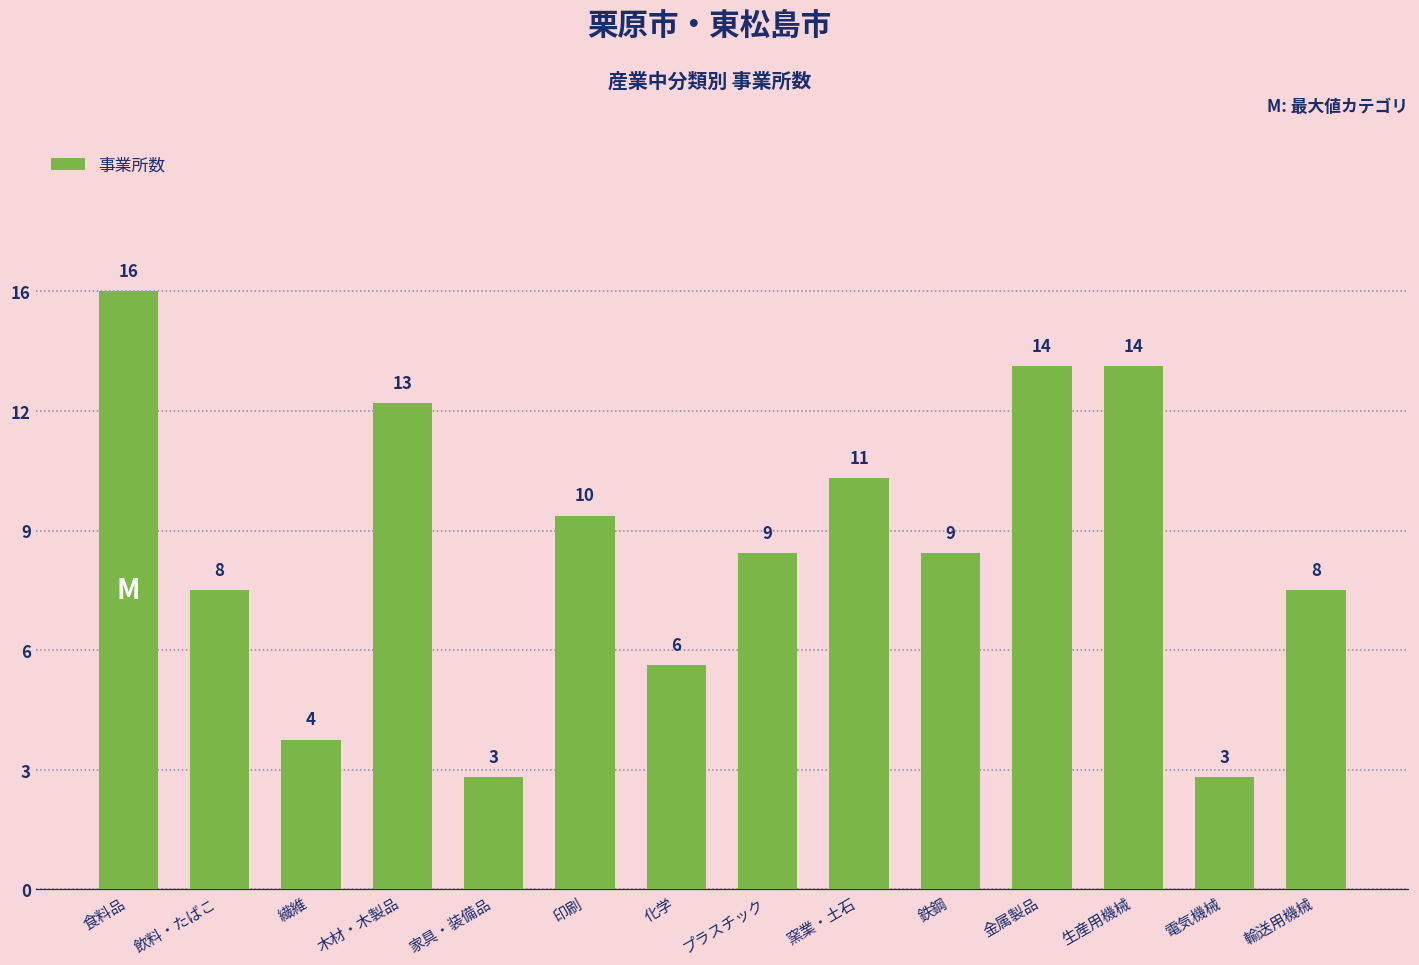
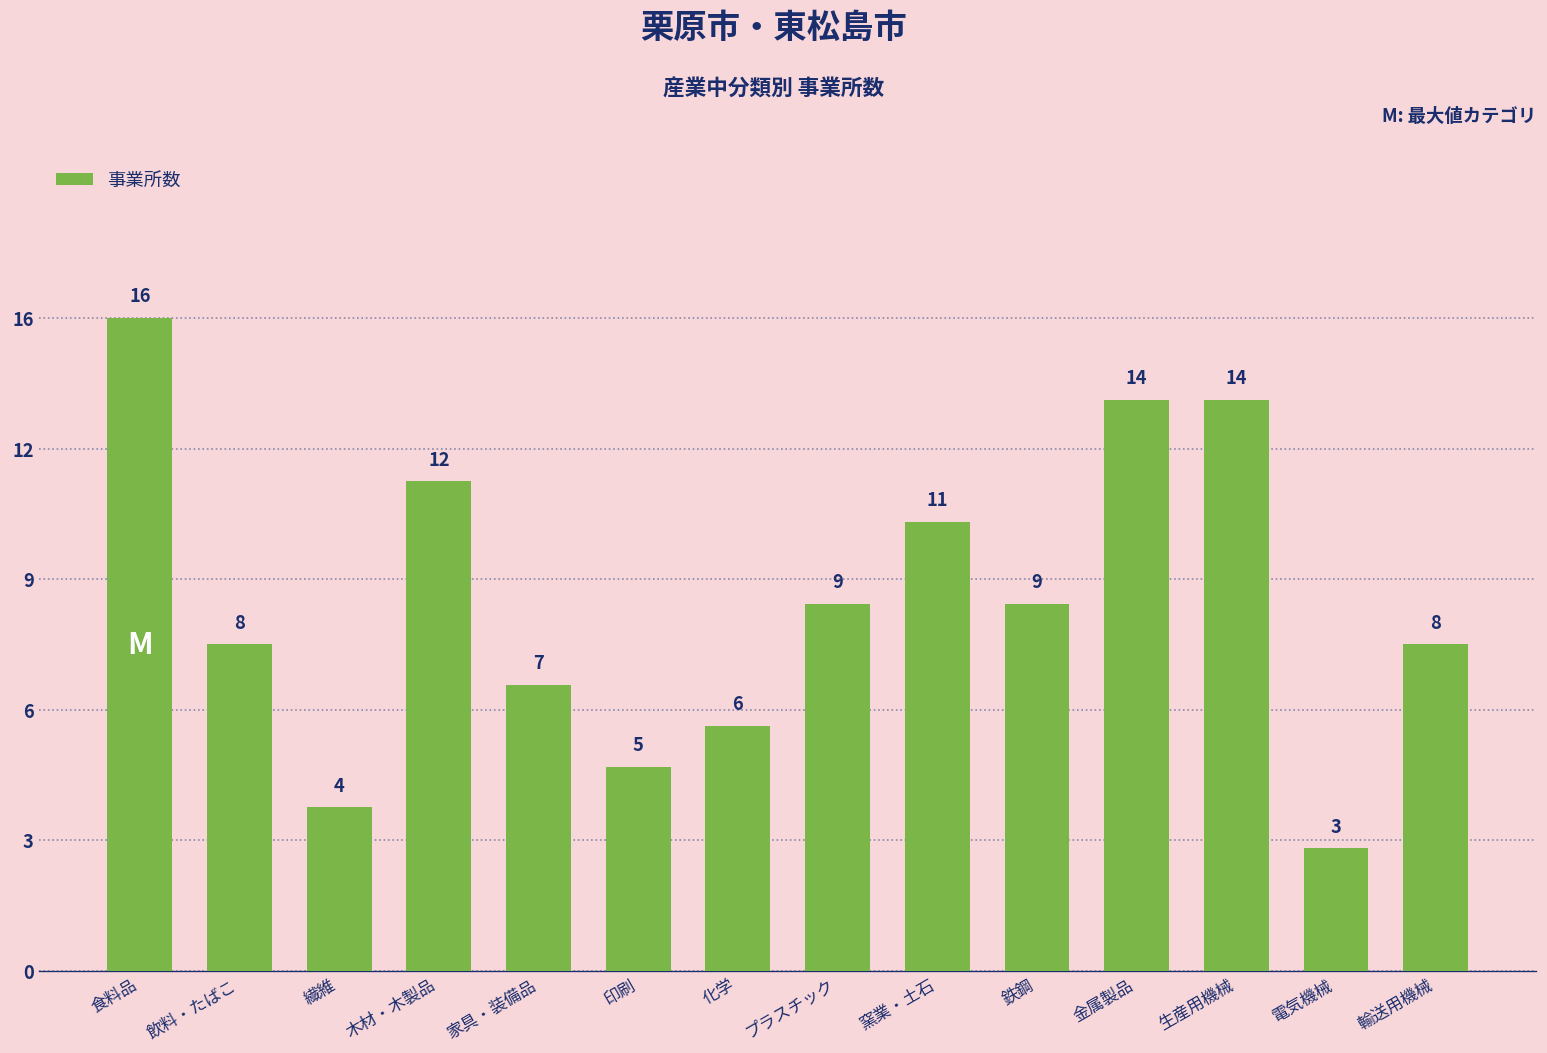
木材・木製品: 13 -> 12
家具・装備品: 3 -> 7
印刷: 10 -> 5
